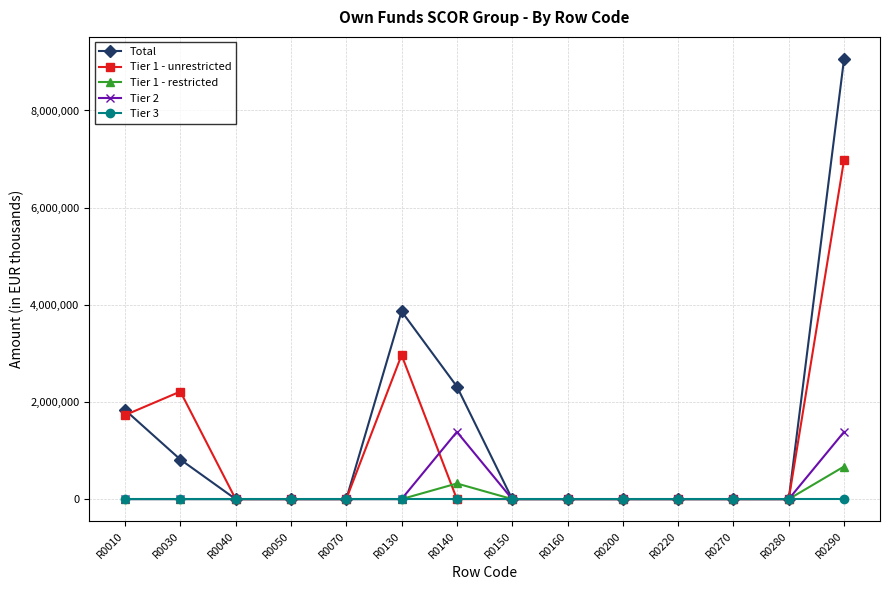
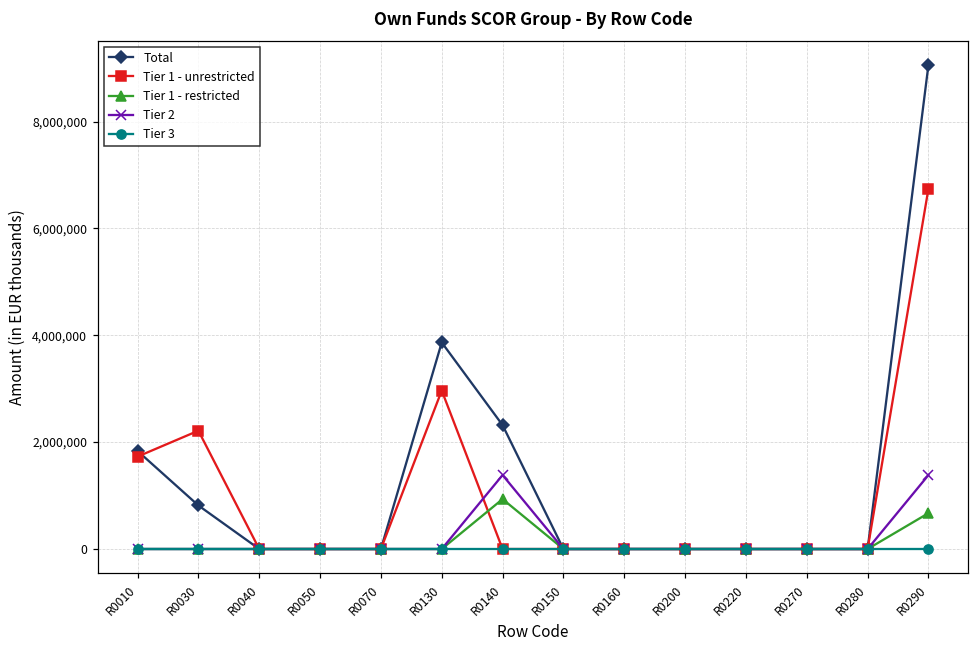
Tier 1 - restricted, R0140: 300,000 -> 900,000
Tier 1 - unrestricted, R0290: 7,000,000 -> 6,700,000
